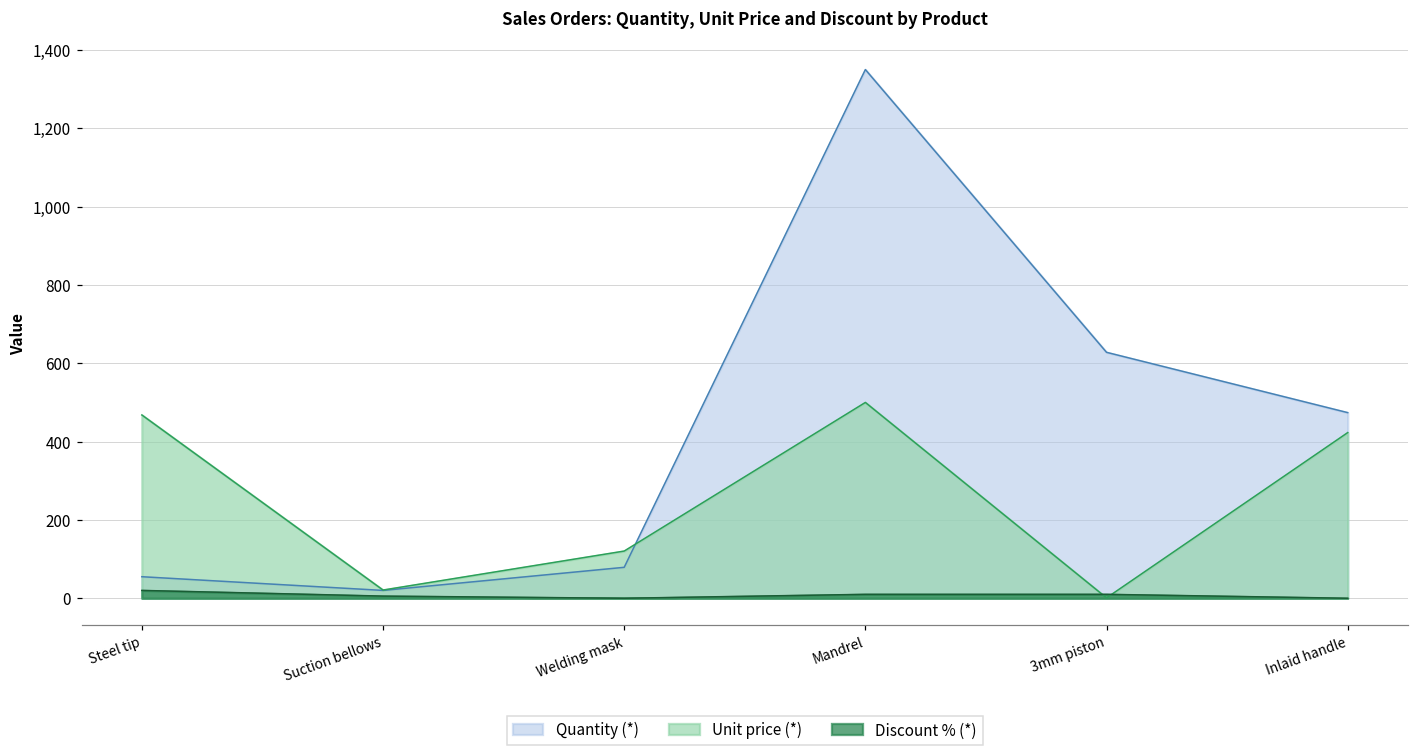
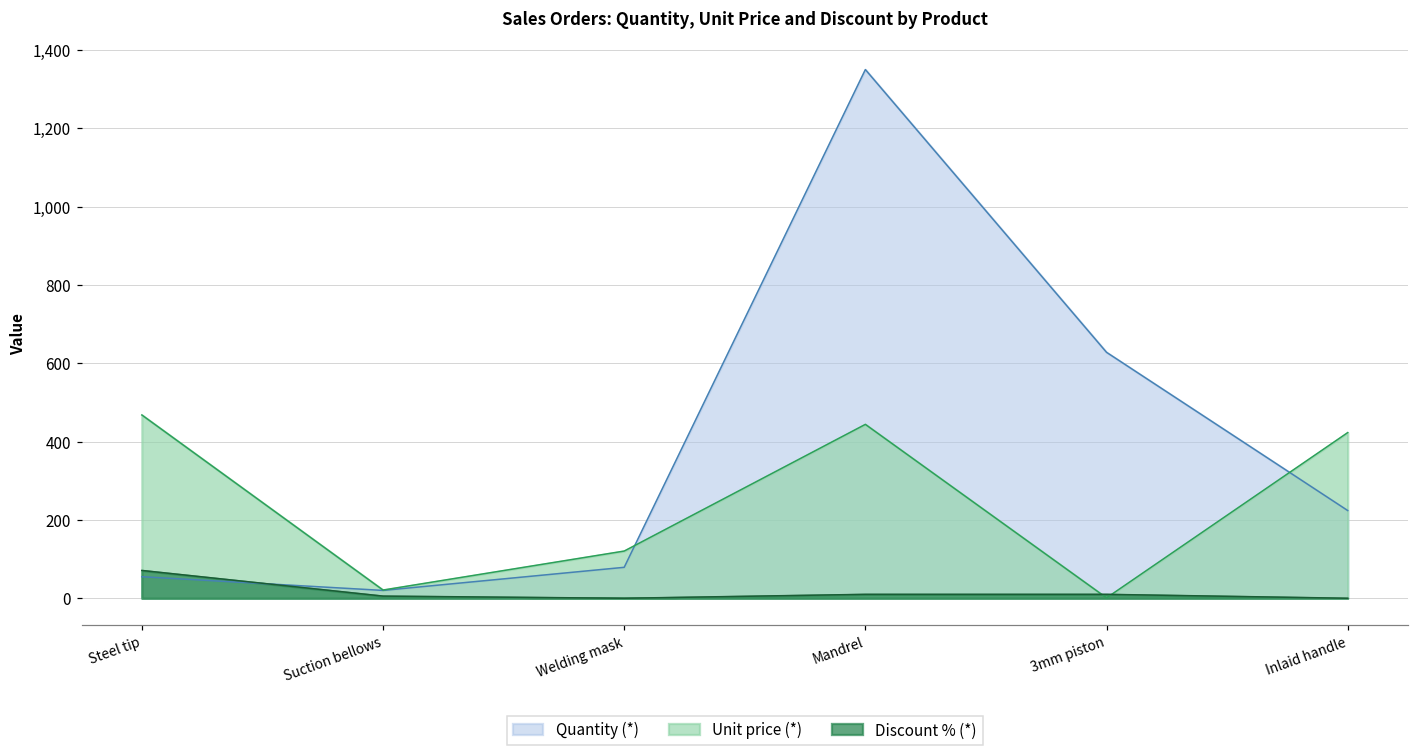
Discount % (*), Steel tip: 20 -> 70
Unit price (*), Mandrel: 500 -> 440
Quantity (*), Inlaid handle: 470 -> 220
